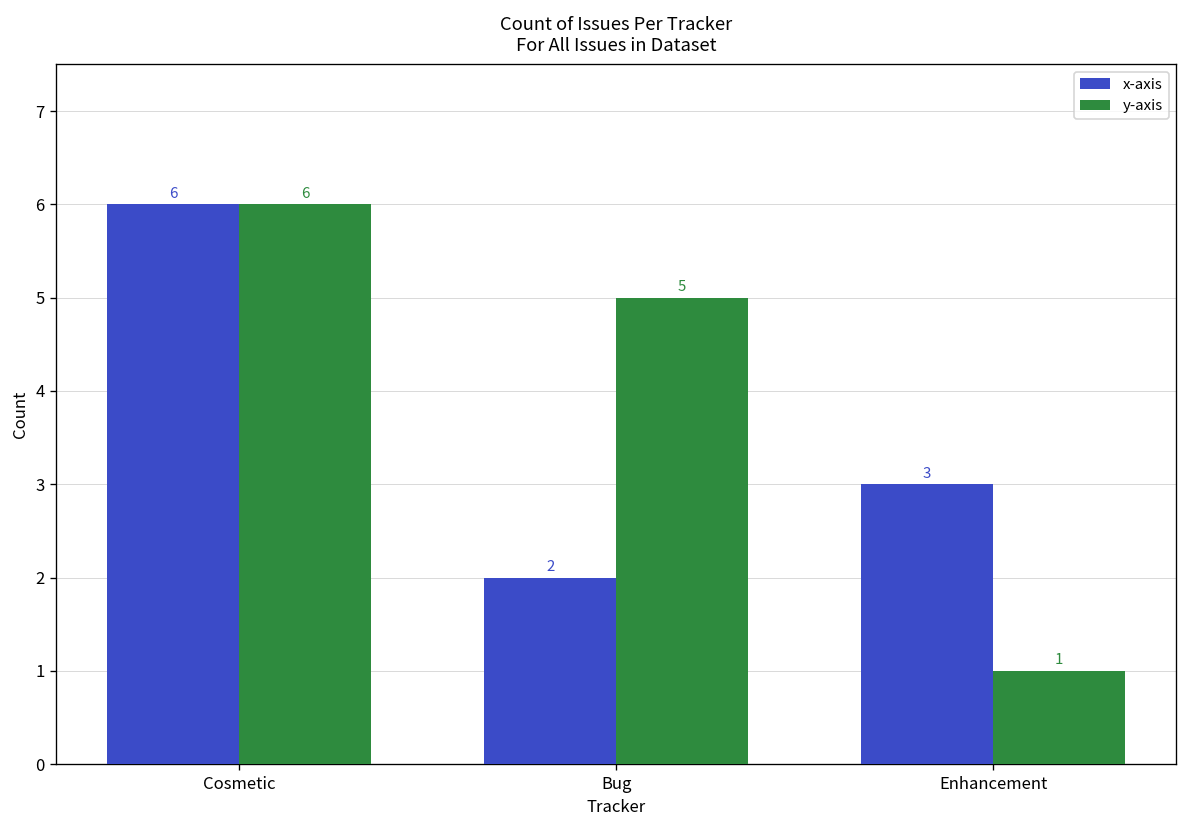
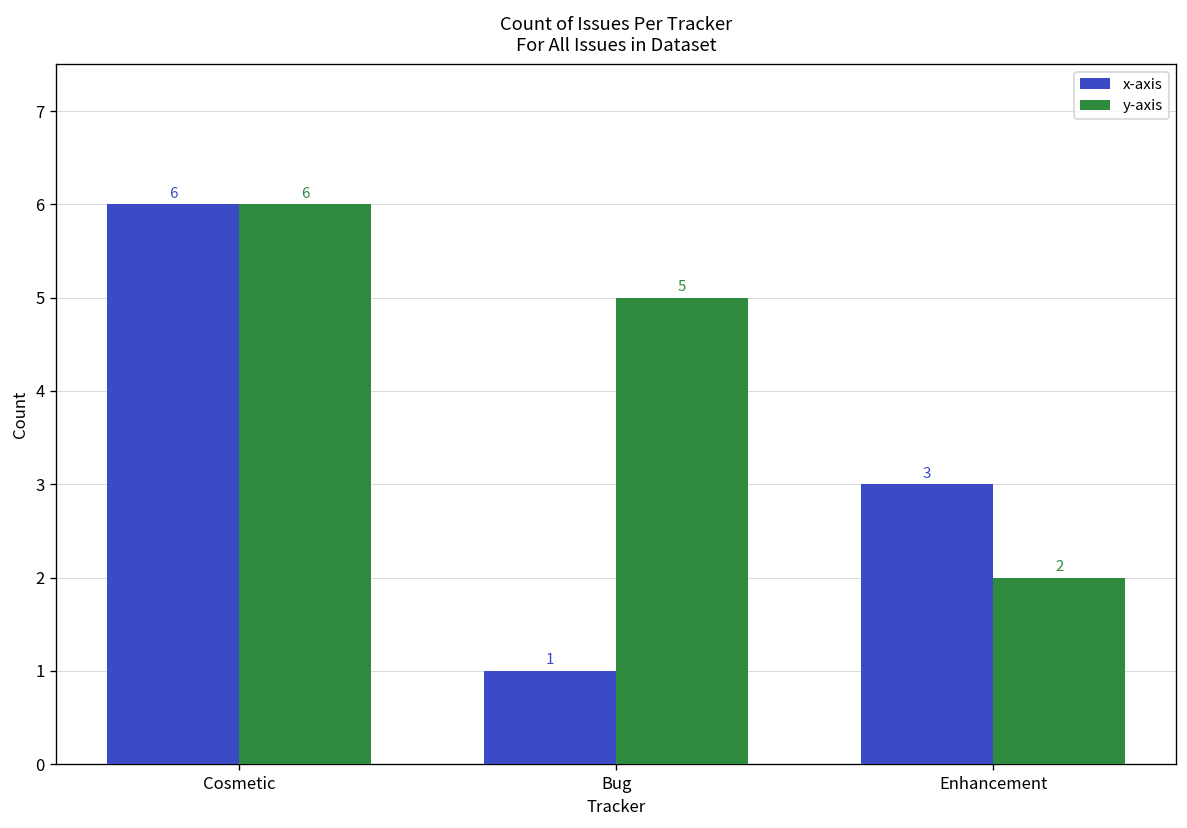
x-axis, Bug: 2 -> 1
y-axis, Enhancement: 1 -> 2
